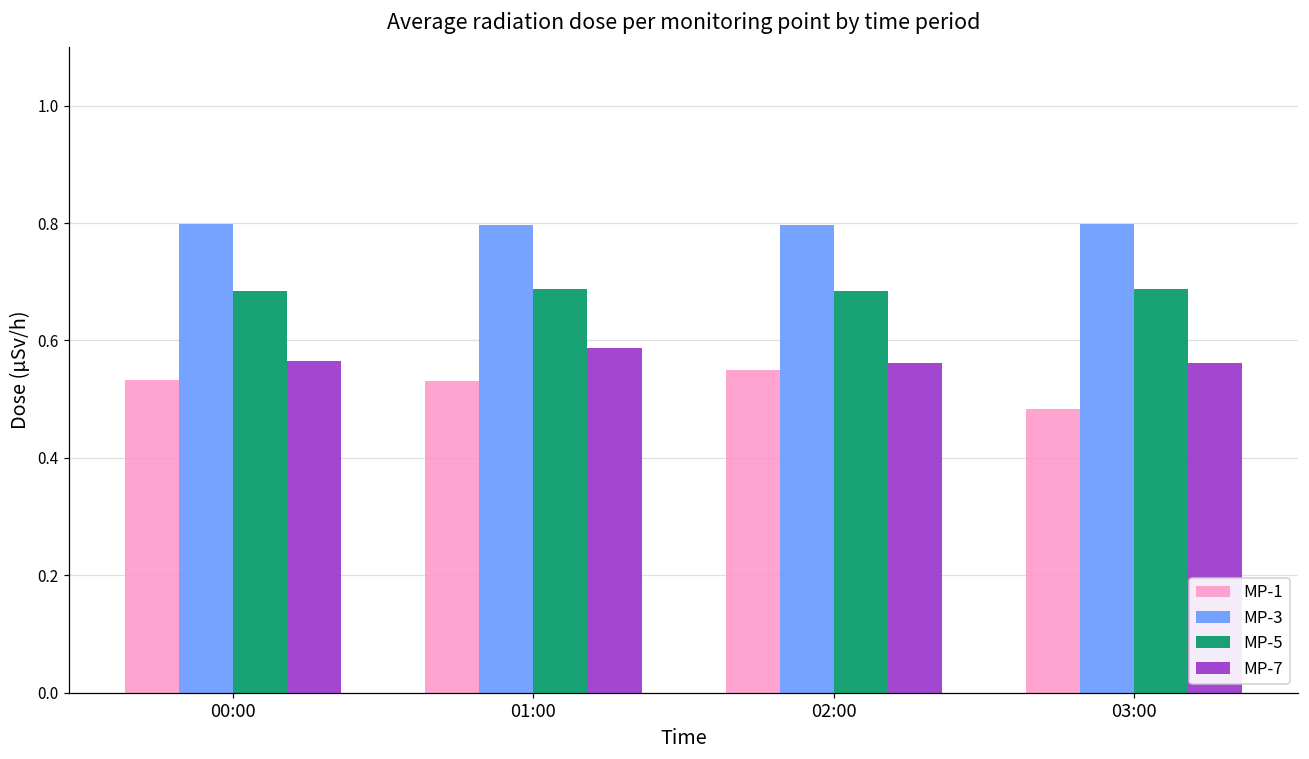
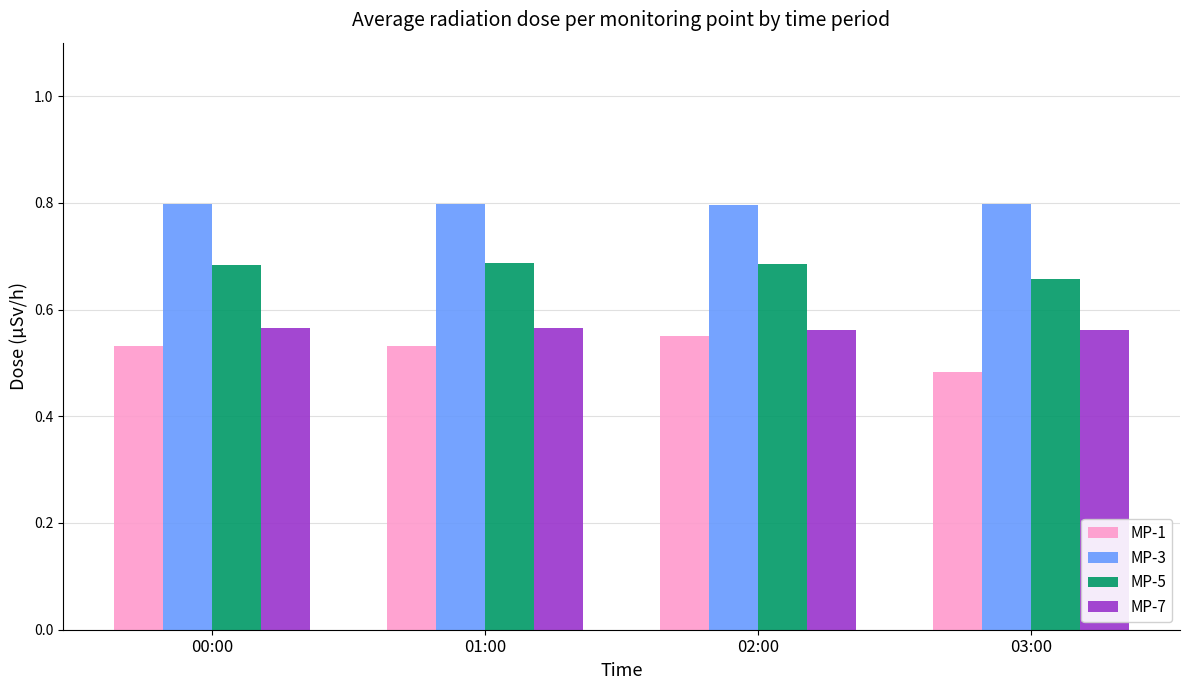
MP-7, 01:00: 0.59 -> 0.57
MP-5, 03:00: 0.69 -> 0.66
